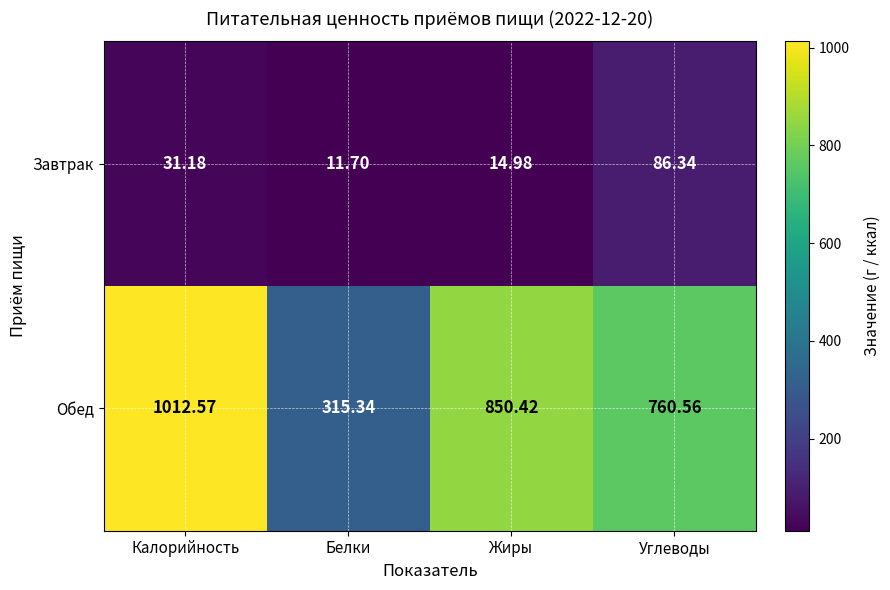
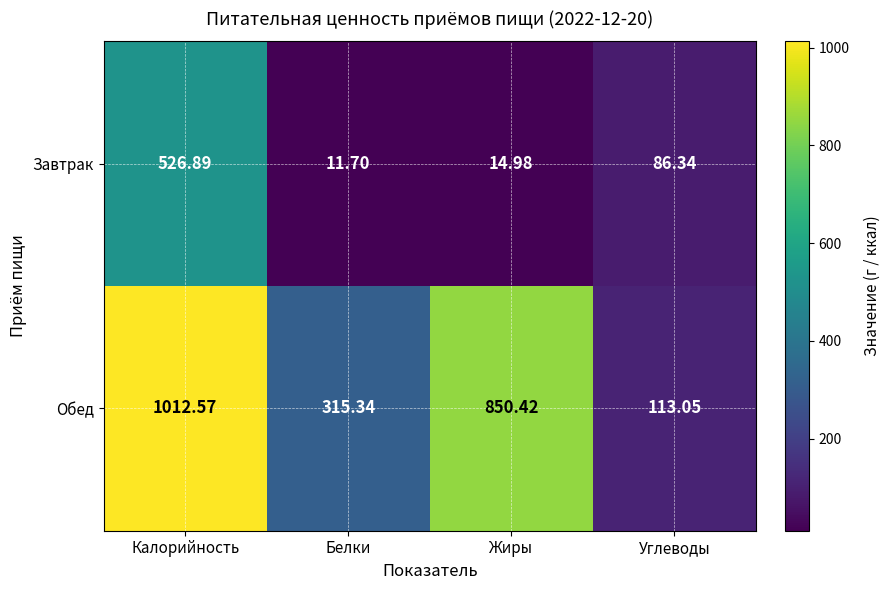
Завтрак, Калорийность: 31.18 -> 526.89
Обед, Углеводы: 760.56 -> 113.05
